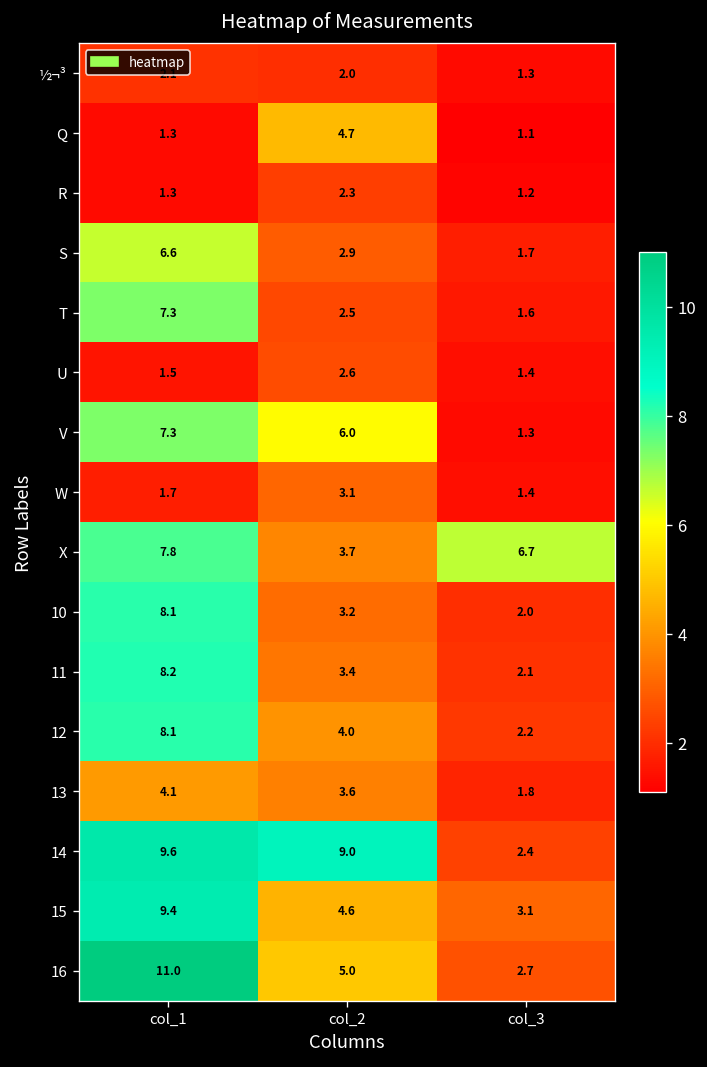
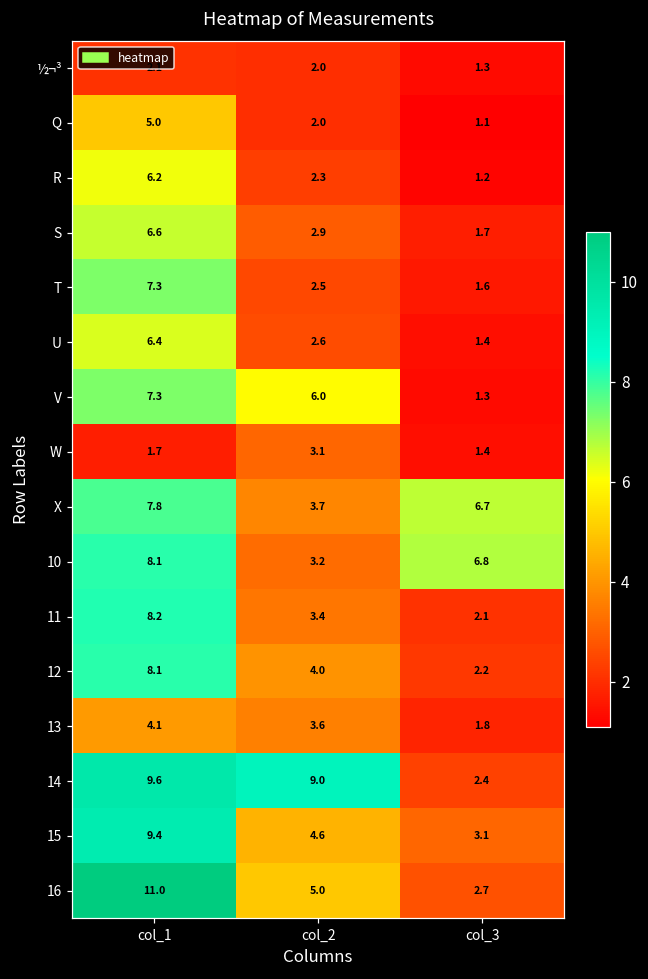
Q, col_1: 1.3 -> 5.0
Q, col_2: 4.7 -> 2.0
R, col_1: 1.3 -> 6.2
U, col_1: 1.5 -> 6.4
10, col_3: 2.0 -> 6.8
